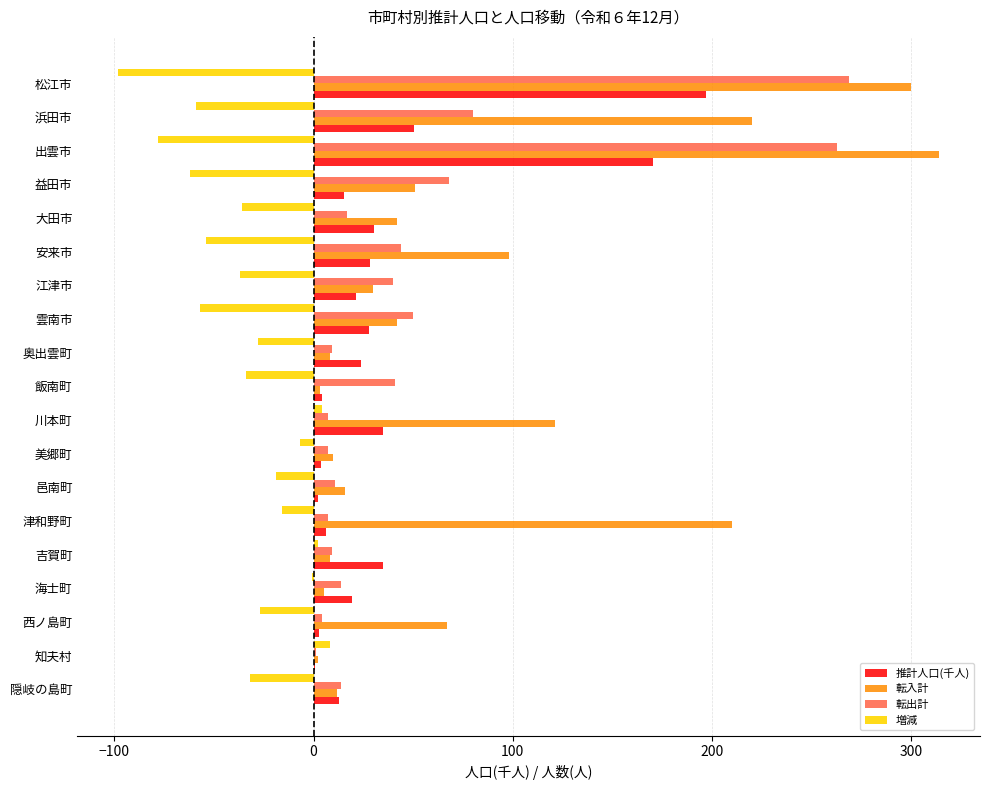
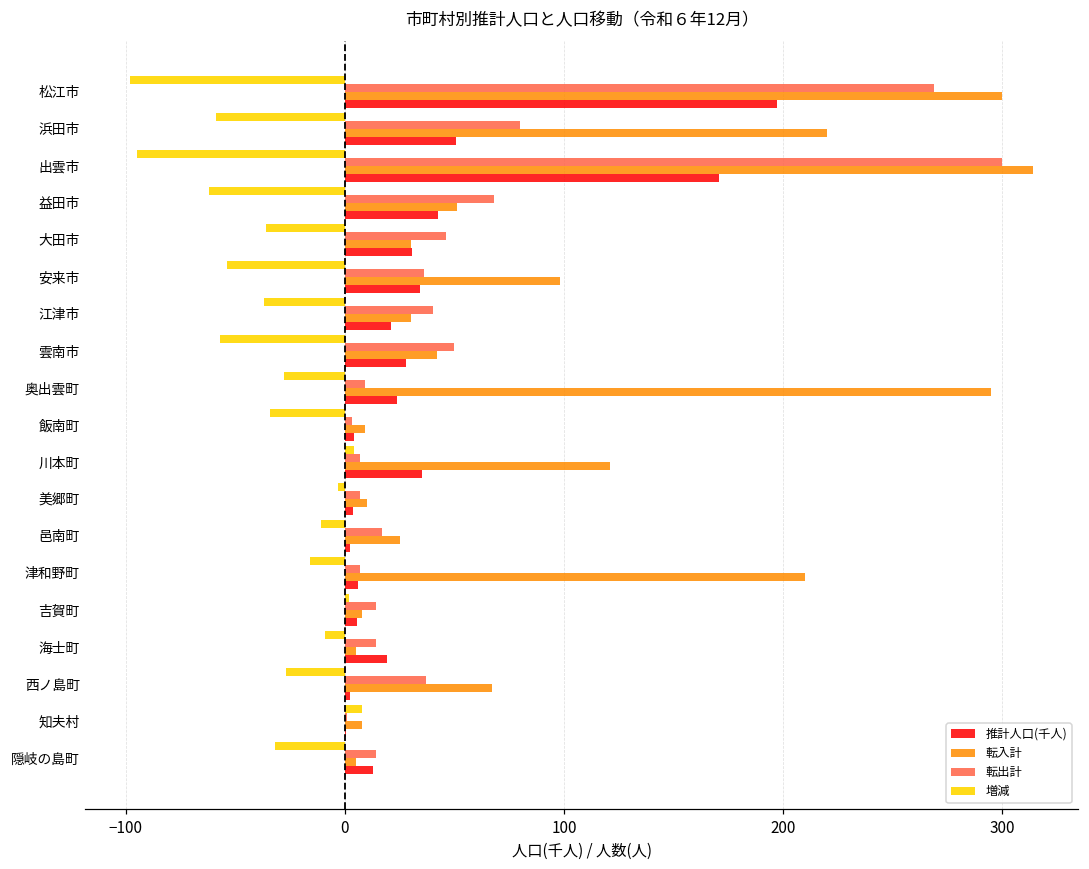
増減, 出雲市: -78 -> -95
転出計, 出雲市: 263 -> 300
推計人口(千人), 益田市: 15 -> 42
転出計, 大田市: 17 -> 46
転入計, 大田市: 42 -> 30
転出計, 安来市: 44 -> 36
推計人口(千人), 安来市: 28 -> 34
転入計, 奥出雲町: 8 -> 295
転出計, 飯南町: 41 -> 3
転入計, 飯南町: 3 -> 9
増減, 美郷町: -7 -> -3
増減, 邑南町: -19 -> -11
転出計, 邑南町: 11 -> 17
転入計, 邑南町: 16 -> 25
転出計, 吉賀町: 9 -> 14
推計人口(千人), 吉賀町: 35 -> 6
増減, 海士町: -1 -> -9
転出計, 西ノ島町: 4 -> 37
転入計, 知夫村: 2 -> 8
転入計, 隠岐の島町: 12 -> 5
